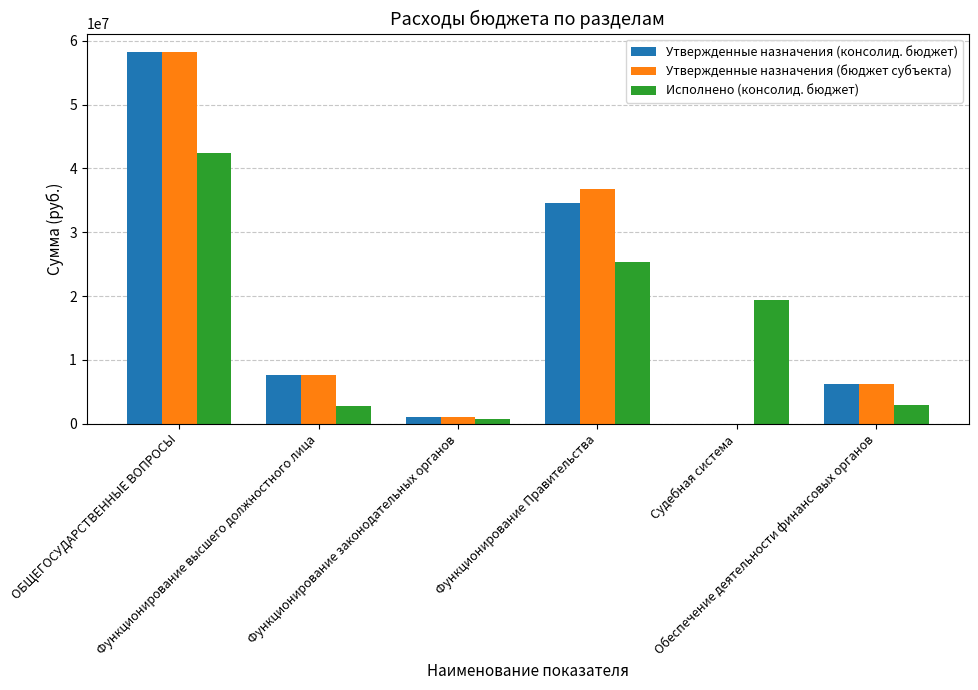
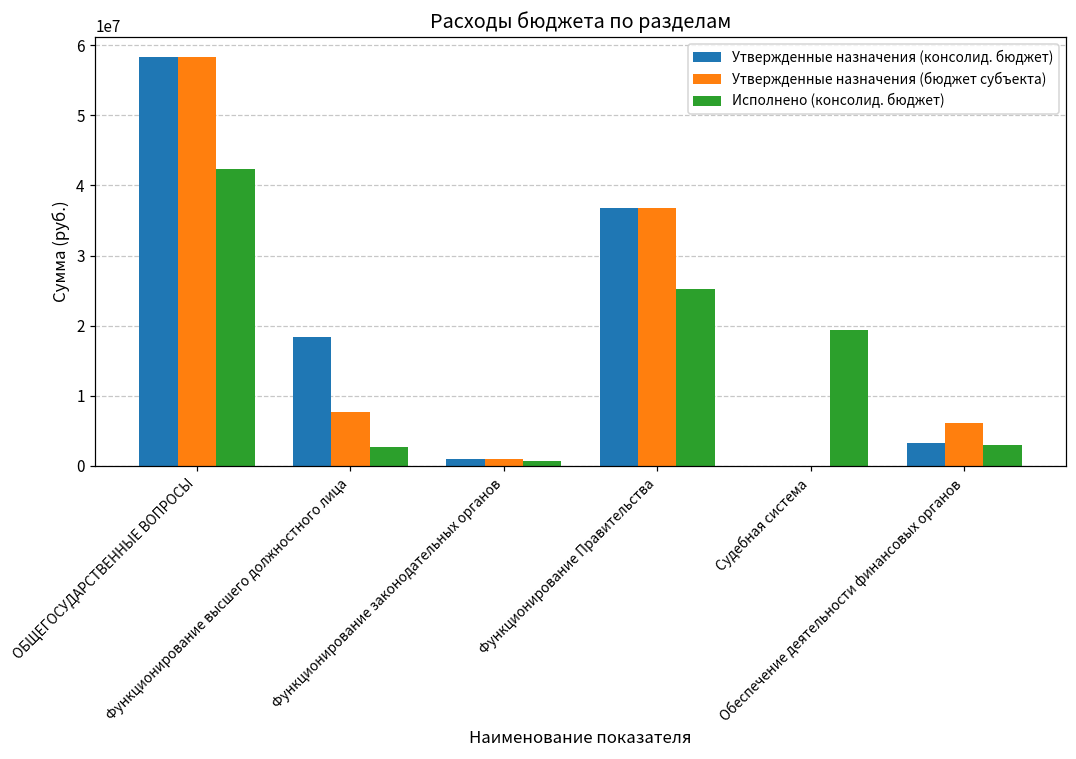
Утвержденные назначения (консолид. бюджет), Функционирование высшего должностного лица: 8000000 -> 18000000
Утвержденные назначения (консолид. бюджет), Функционирование Правительства: 35000000 -> 37000000
Утвержденные назначения (консолид. бюджет), Обеспечение деятельности финансовых органов: 6000000 -> 3000000
